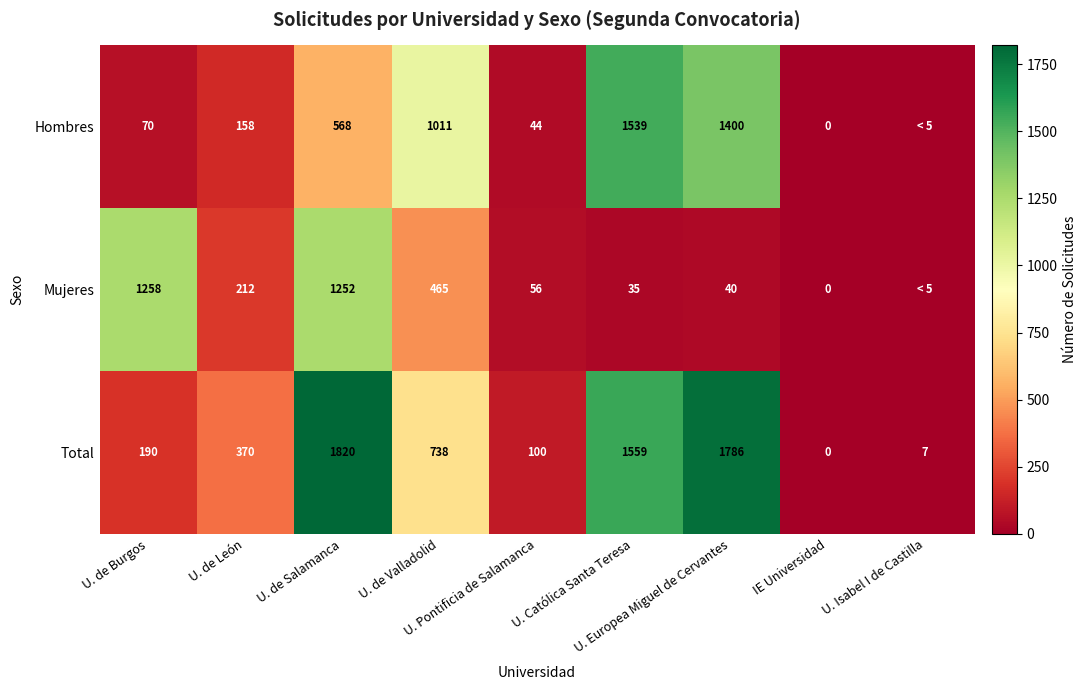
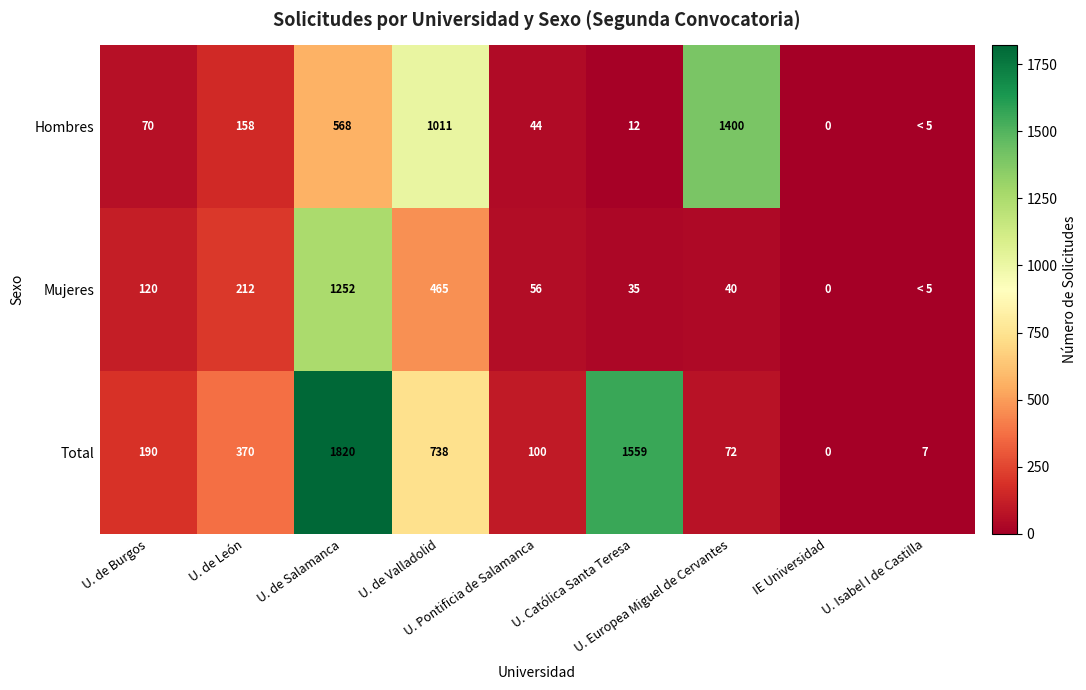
Hombres, U. Católica Santa Teresa: 1539 -> 12
Mujeres, U. de Burgos: 1258 -> 120
Total, U. Europea Miguel de Cervantes: 1786 -> 72
